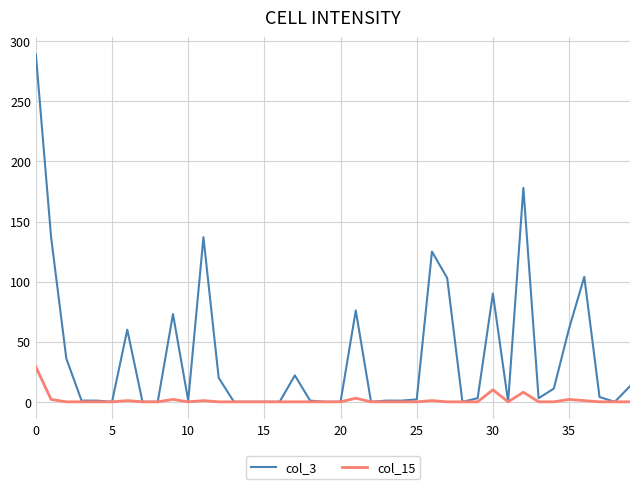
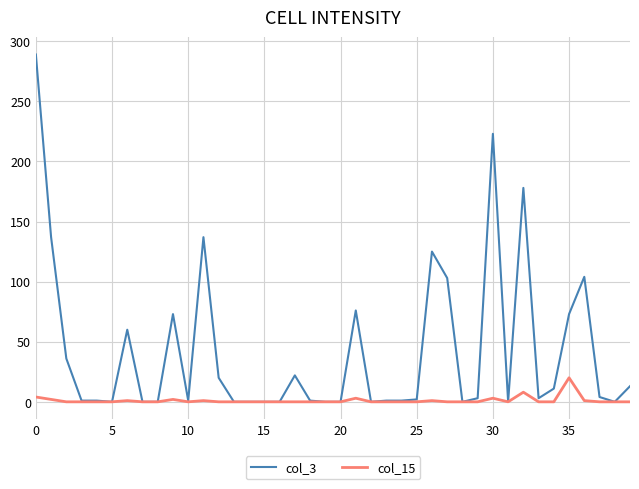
col_15, 0: 29 -> 4
col_3, 30: 90 -> 223
col_15, 30: 10 -> 3
col_3, 35: 61 -> 73
col_15, 35: 2 -> 20
